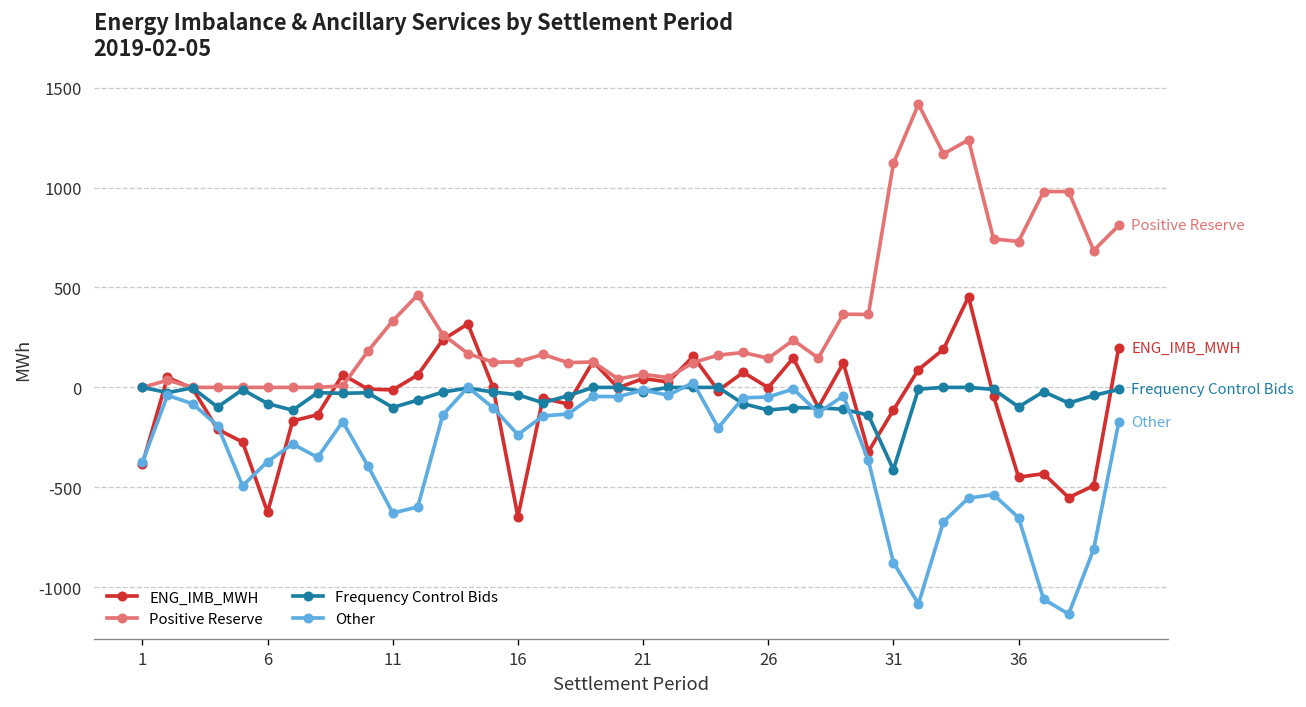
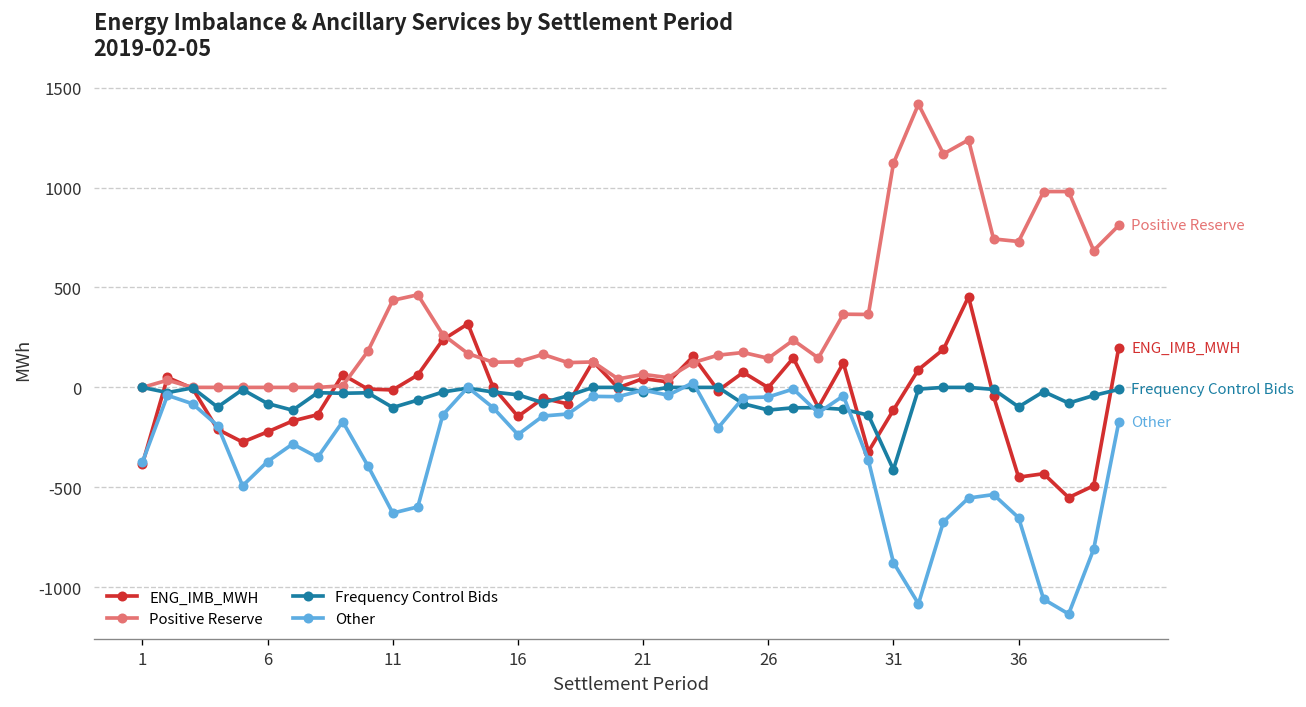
ENG_IMB_MWH, 6: -620 -> -220
Positive Reserve, 11: 330 -> 440
ENG_IMB_MWH, 16: -650 -> -150
